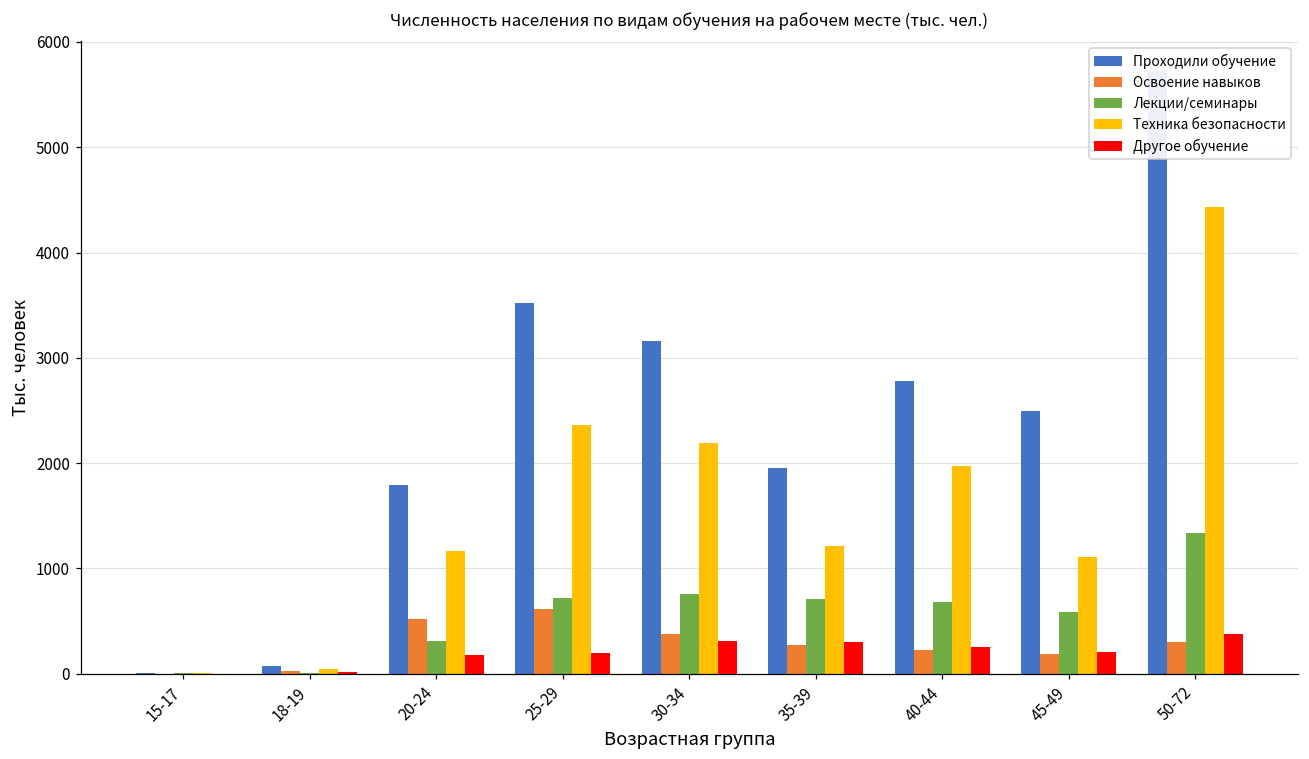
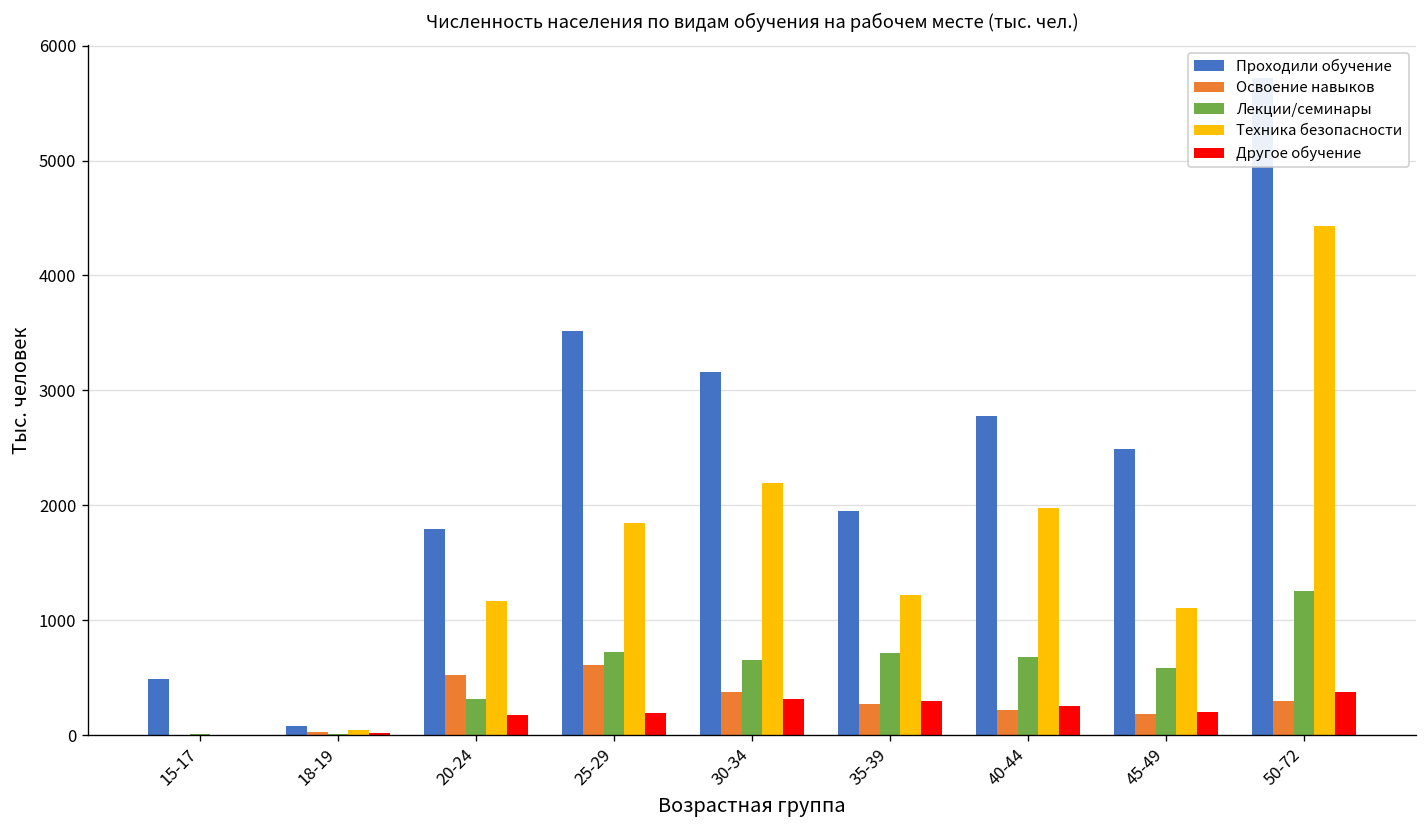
Проходили обучение, 15-17: 0 -> 500
Техника безопасности, 25-29: 2400 -> 1800
Лекции/семинары, 30-34: 800 -> 700
Лекции/семинары, 50-72: 1340 -> 1250
